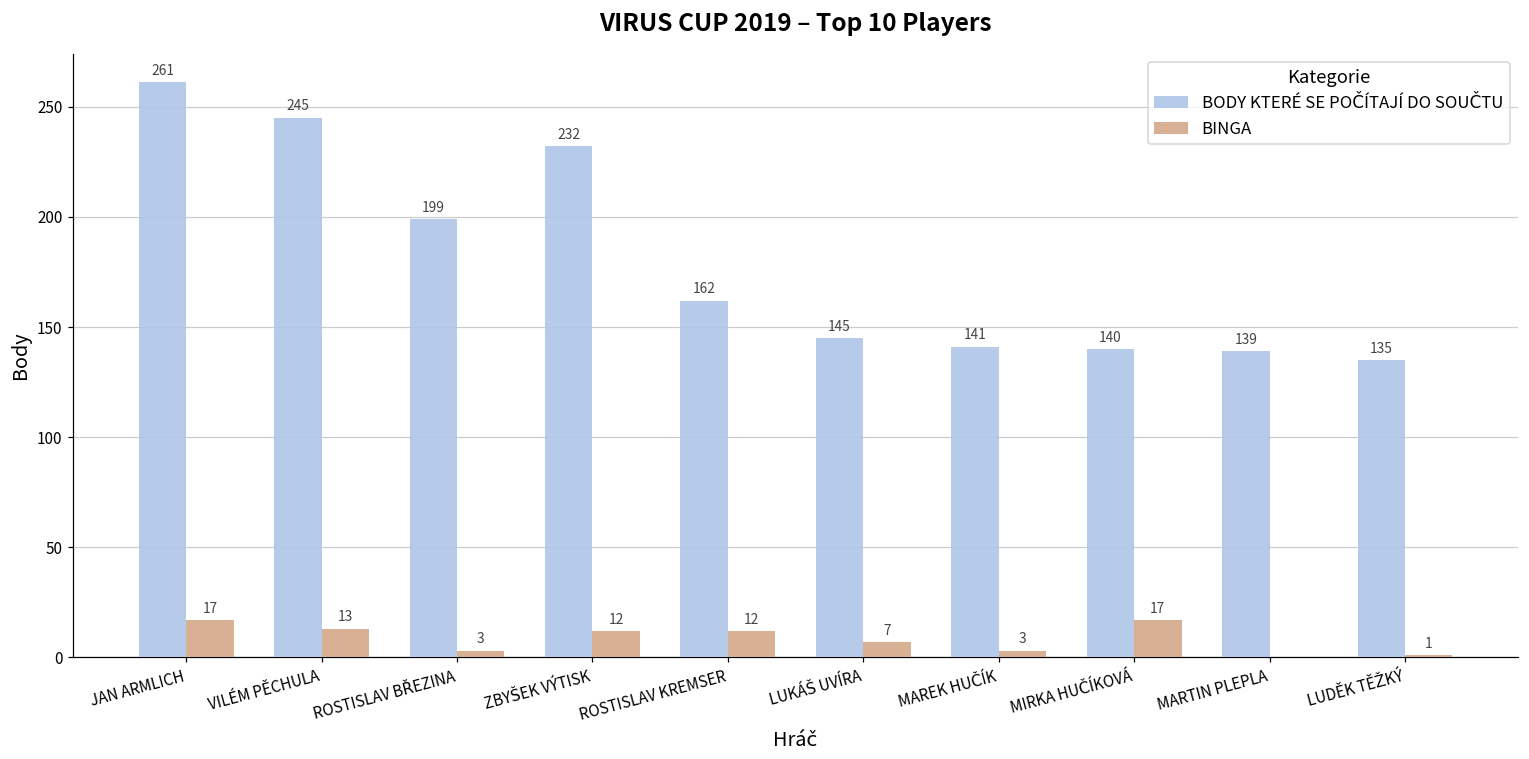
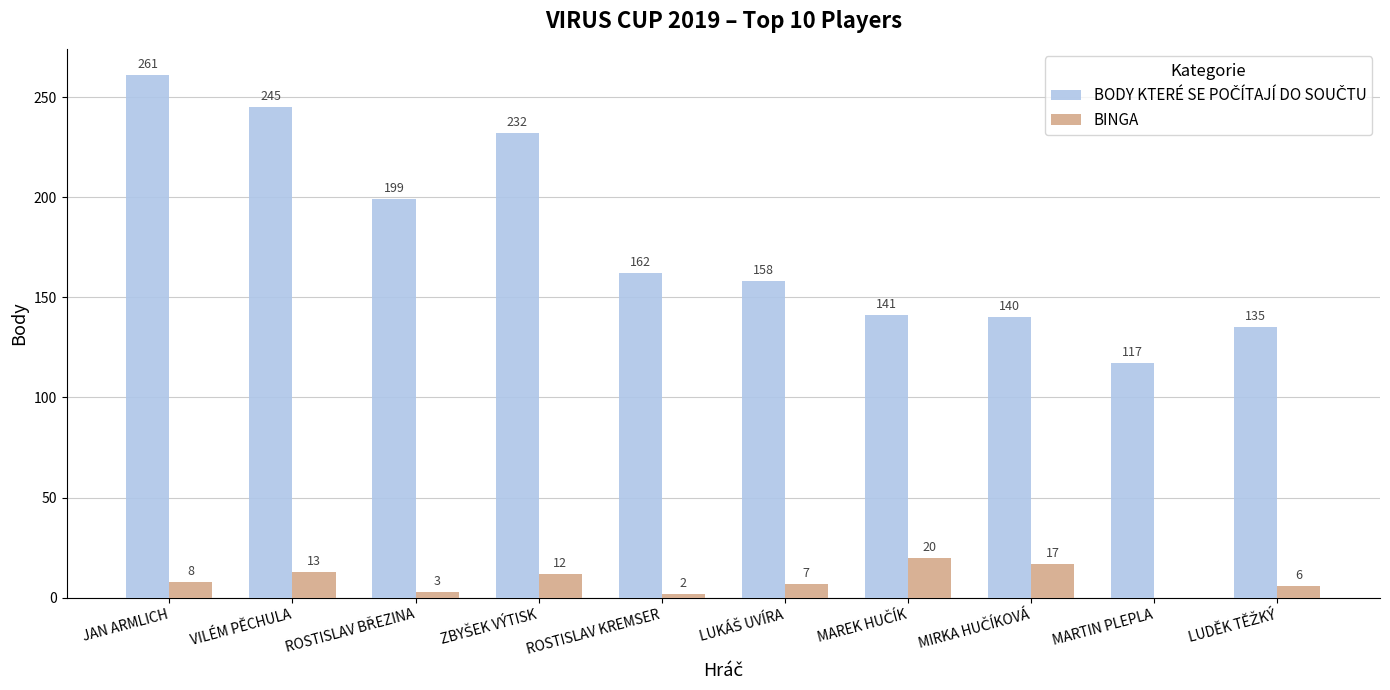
BINGA, JAN ARMLICH: 17 -> 8
BINGA, ROSTISLAV KREMSER: 12 -> 2
BODY KTERÉ SE POČÍTAJÍ DO SOUČTU, LUKÁŠ UVÍRA: 145 -> 158
BINGA, MAREK HUČÍK: 3 -> 20
BODY KTERÉ SE POČÍTAJÍ DO SOUČTU, MARTIN PLEPLA: 139 -> 117
BINGA, LUDĚK TĚŽKÝ: 1 -> 6
